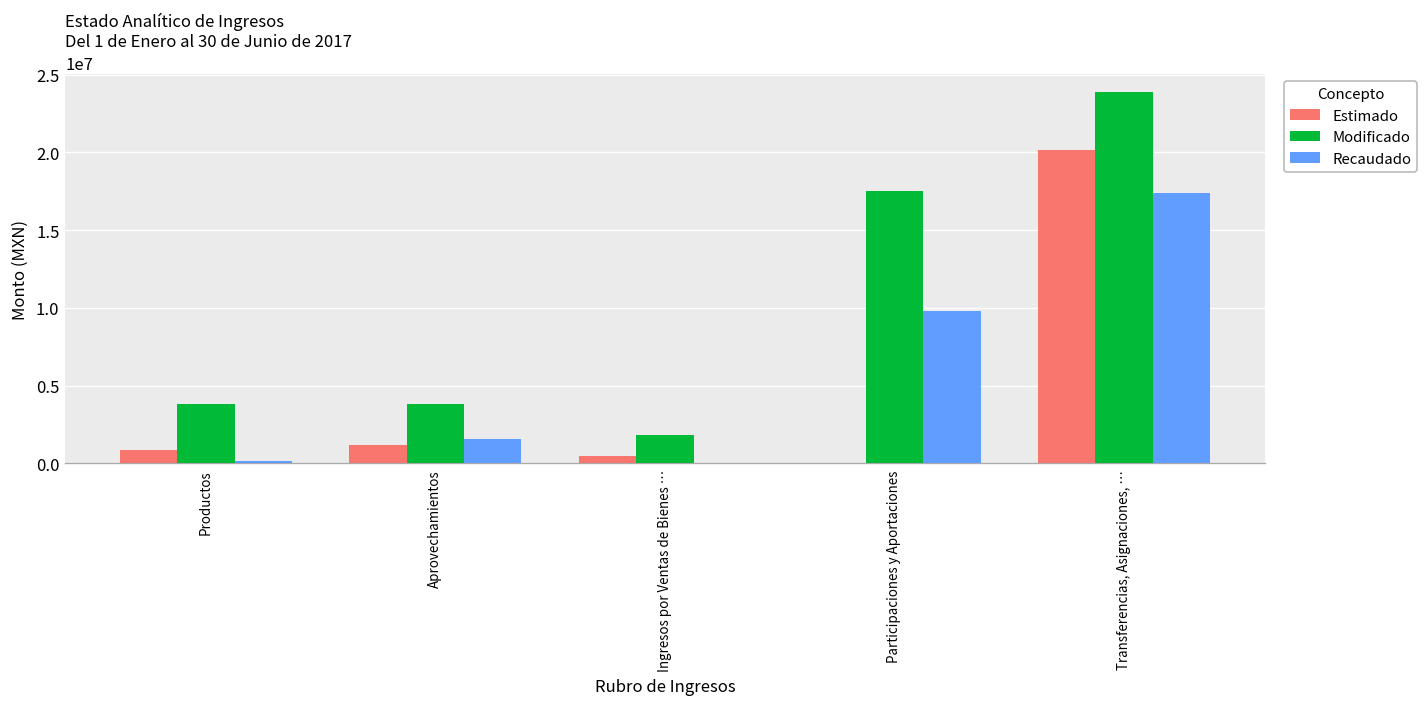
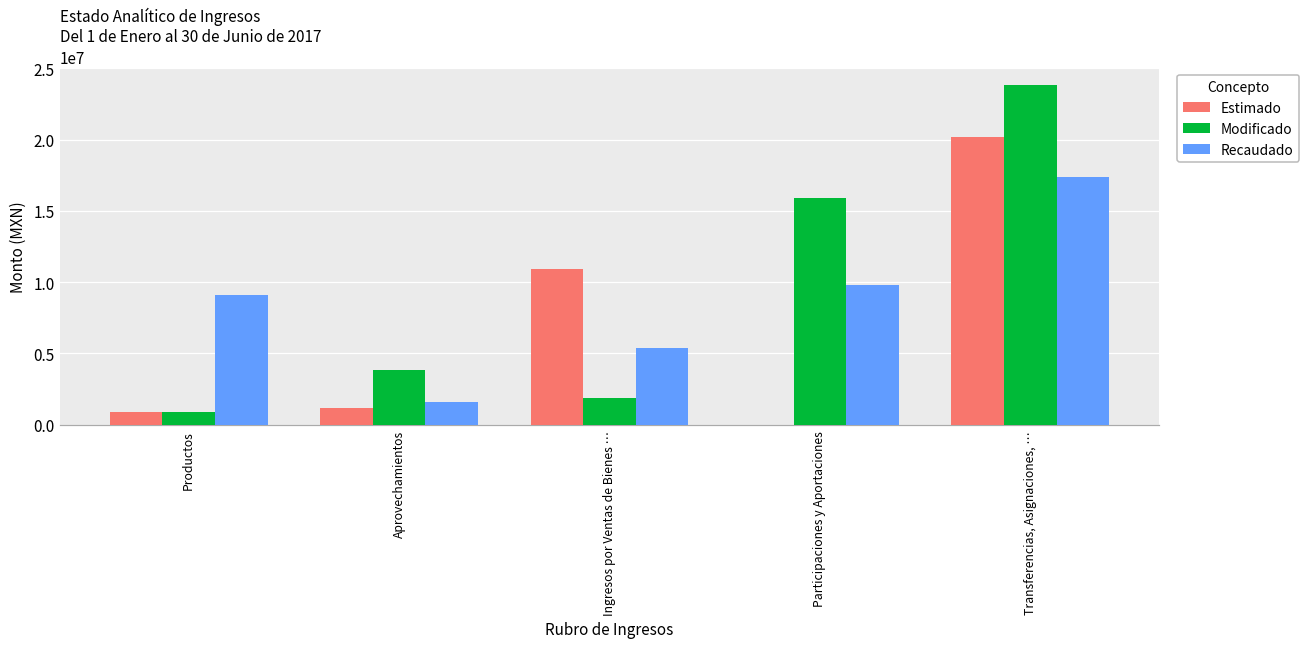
Modificado, Productos: 3800000 -> 900000
Recaudado, Productos: 200000 -> 9100000
Estimado, Ingresos por Ventas de Bienes …: 500000 -> 10900000
Recaudado, Ingresos por Ventas de Bienes …: 0 -> 5400000
Modificado, Participaciones y Aportaciones: 17500000 -> 15900000
